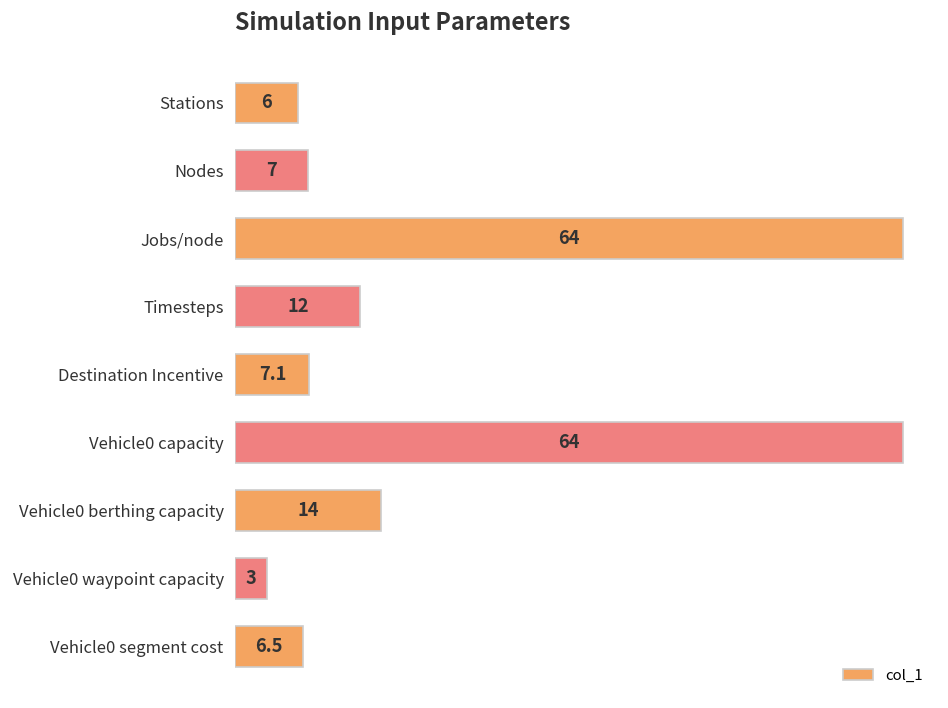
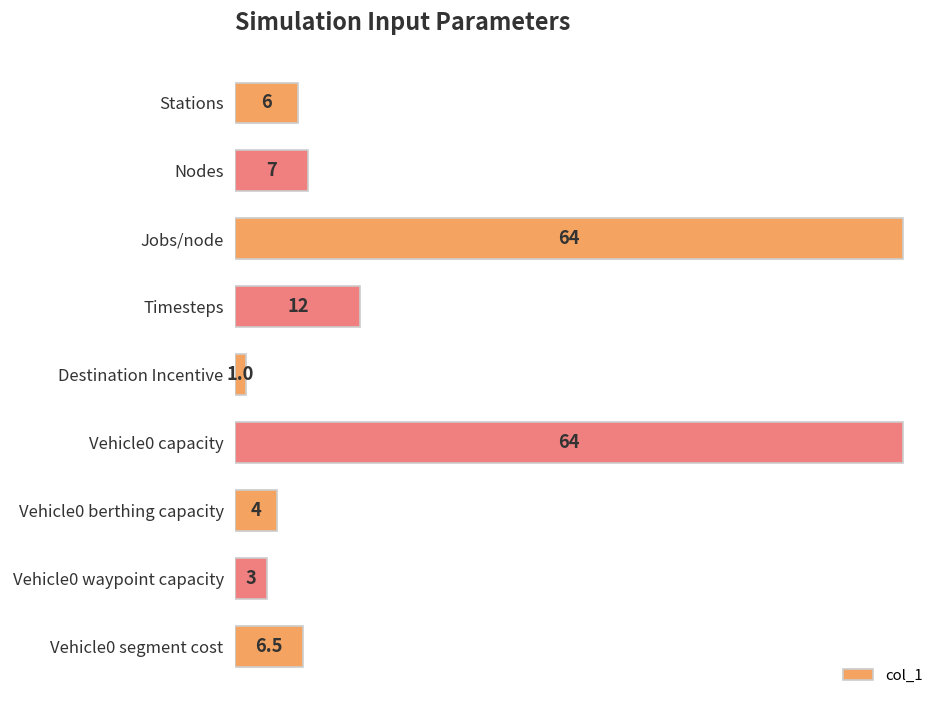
Destination Incentive: 7.1 -> 1.0
Vehicle0 berthing capacity: 14 -> 4
